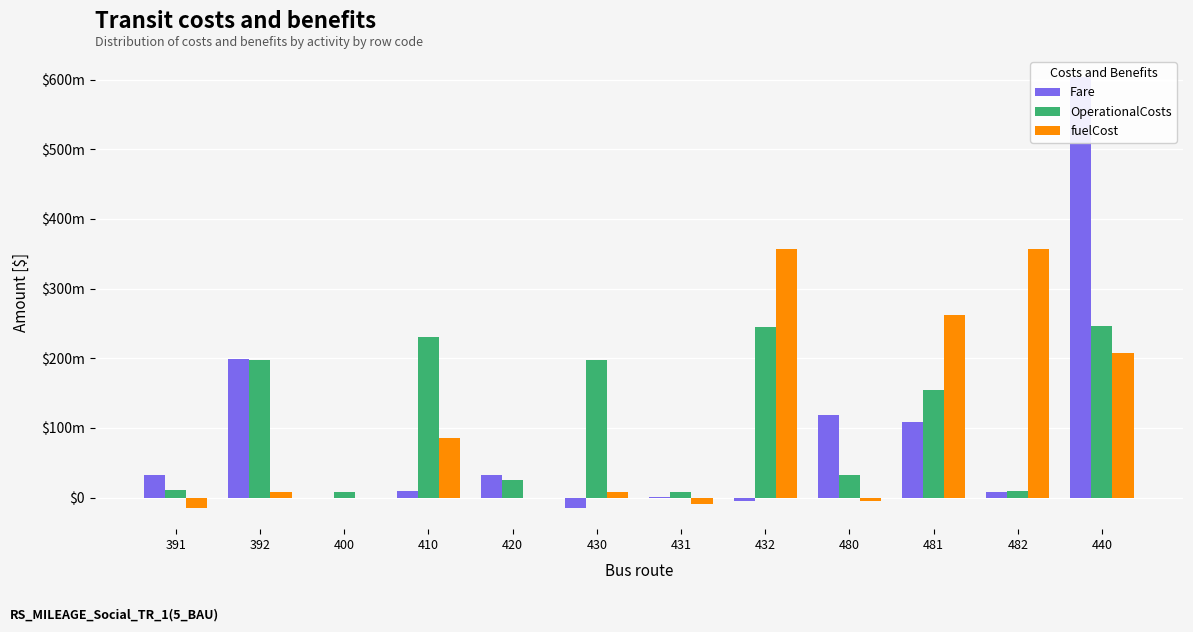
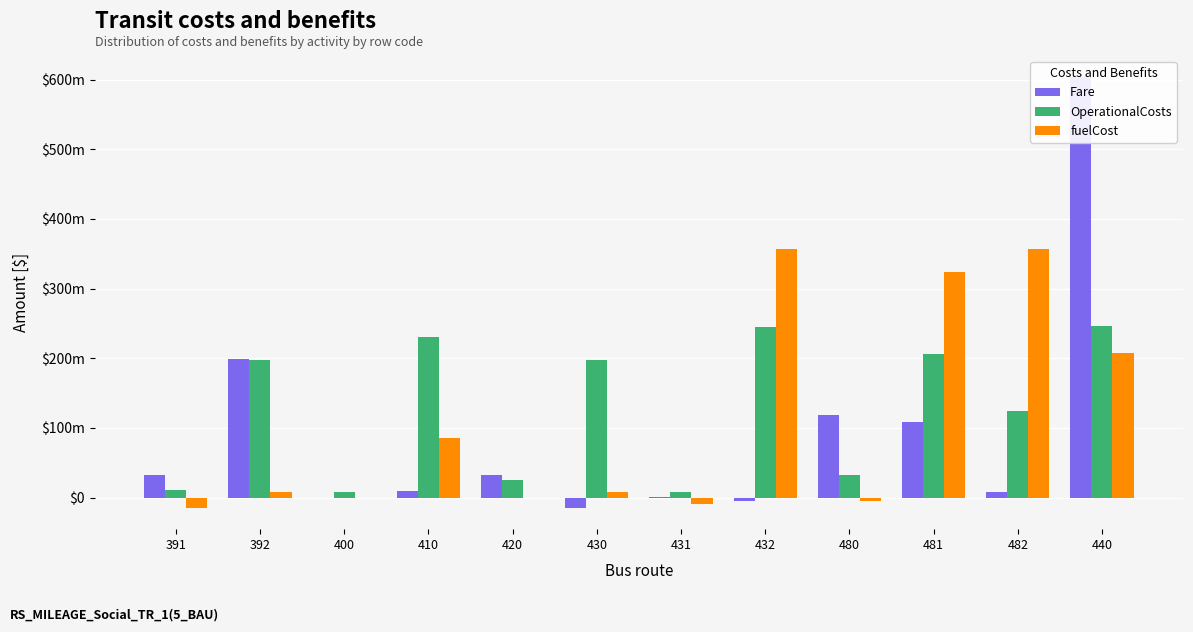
OperationalCosts, 481: $150m -> $210m
fuelCost, 481: $260m -> $320m
OperationalCosts, 482: $10m -> $120m
